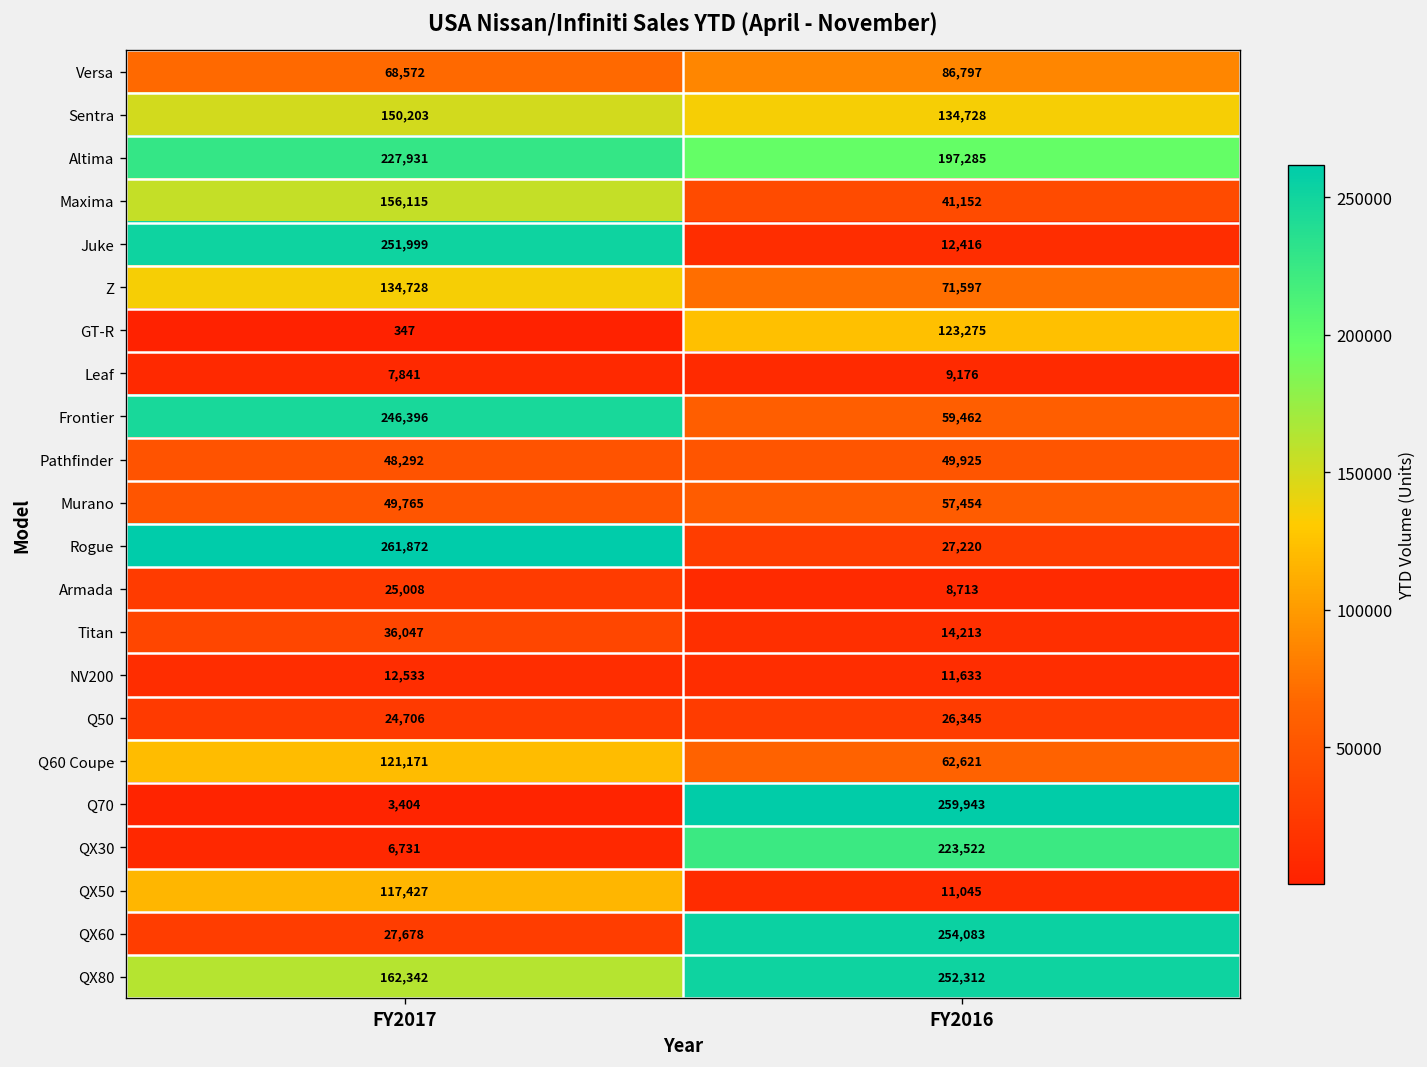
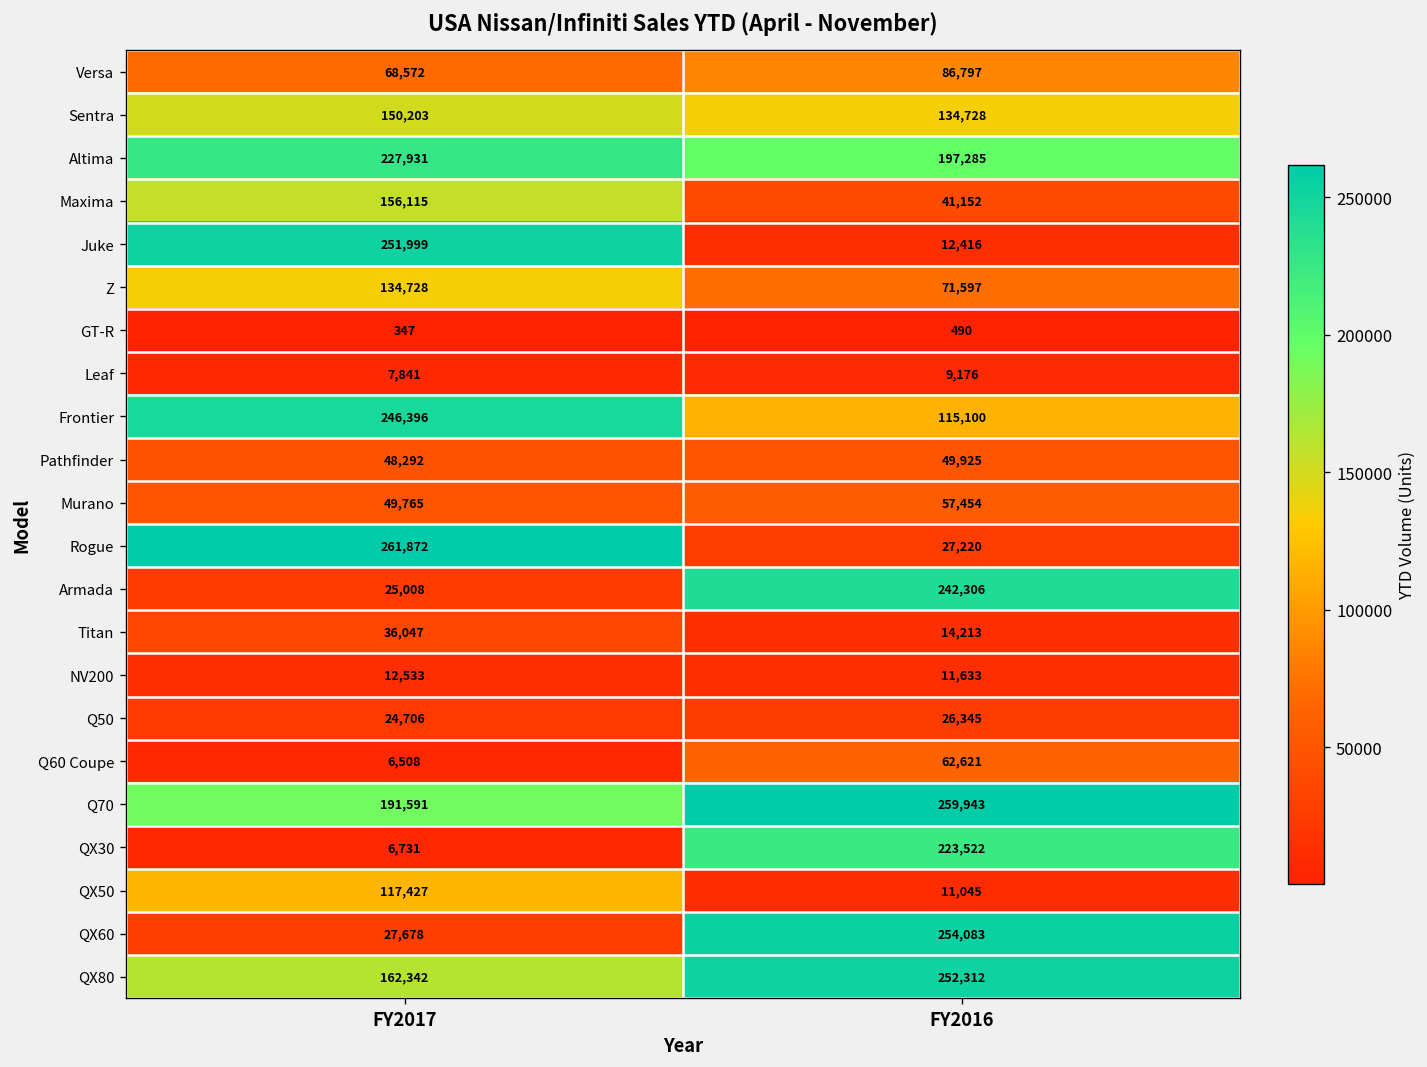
GT-R, FY2016: 123,275 -> 490
Frontier, FY2016: 59,462 -> 115,100
Armada, FY2016: 8,713 -> 242,306
Q60 Coupe, FY2017: 121,171 -> 6,508
Q70, FY2017: 3,404 -> 191,591
